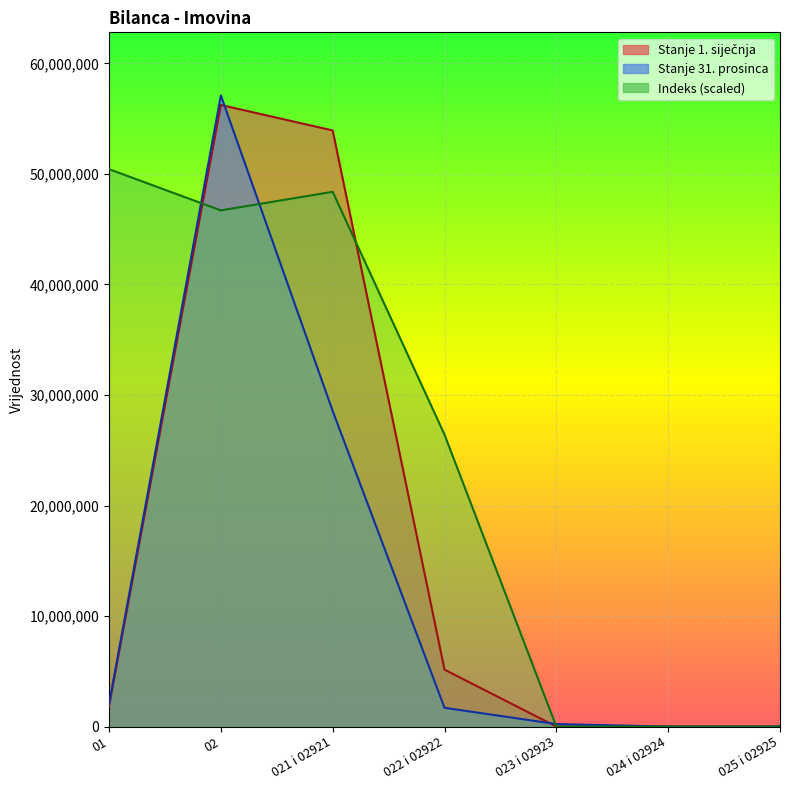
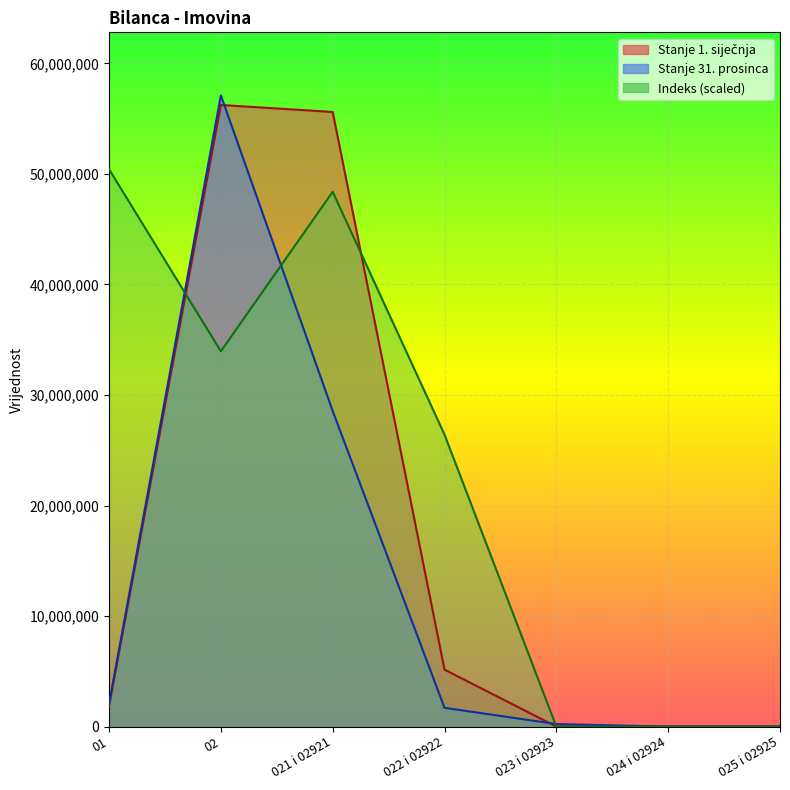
Indeks (scaled), 02: 46,700,000 -> 34,000,000
Stanje 1. siječnja, 021 i 02921: 53,900,000 -> 55,600,000
